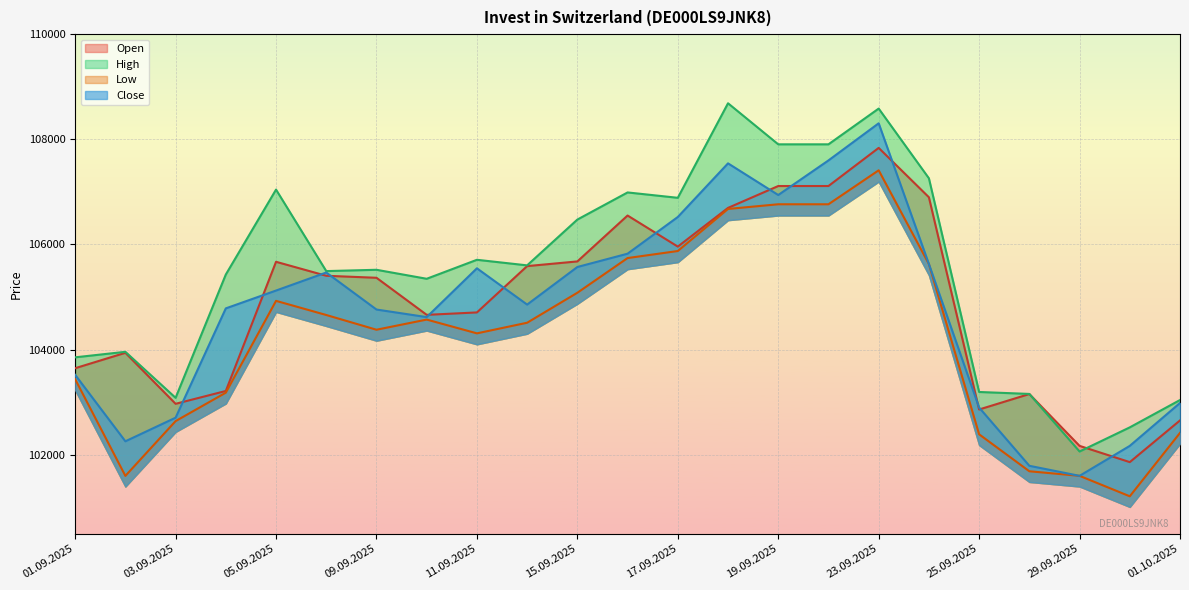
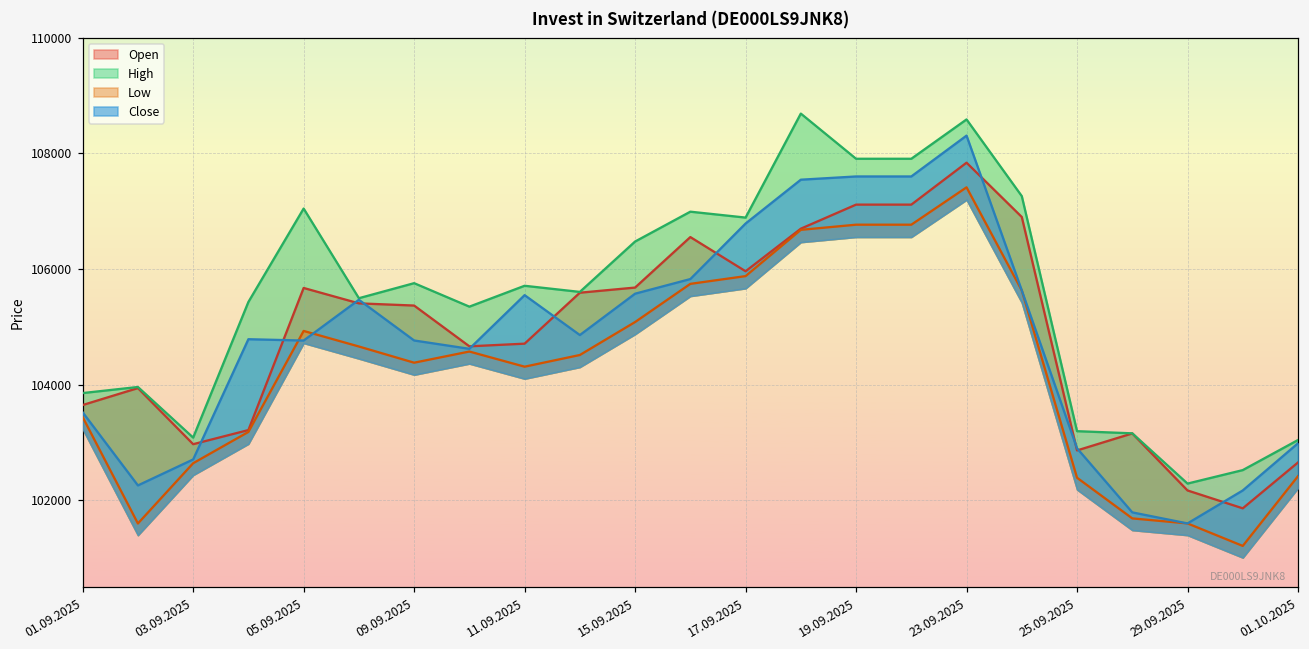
Close, 05.09.2025: 105100 -> 104800
High, 09.09.2025: 105500 -> 105800
Close, 17.09.2025: 106500 -> 106800
Close, 19.09.2025: 106900 -> 107600
High, 29.09.2025: 102100 -> 102300
